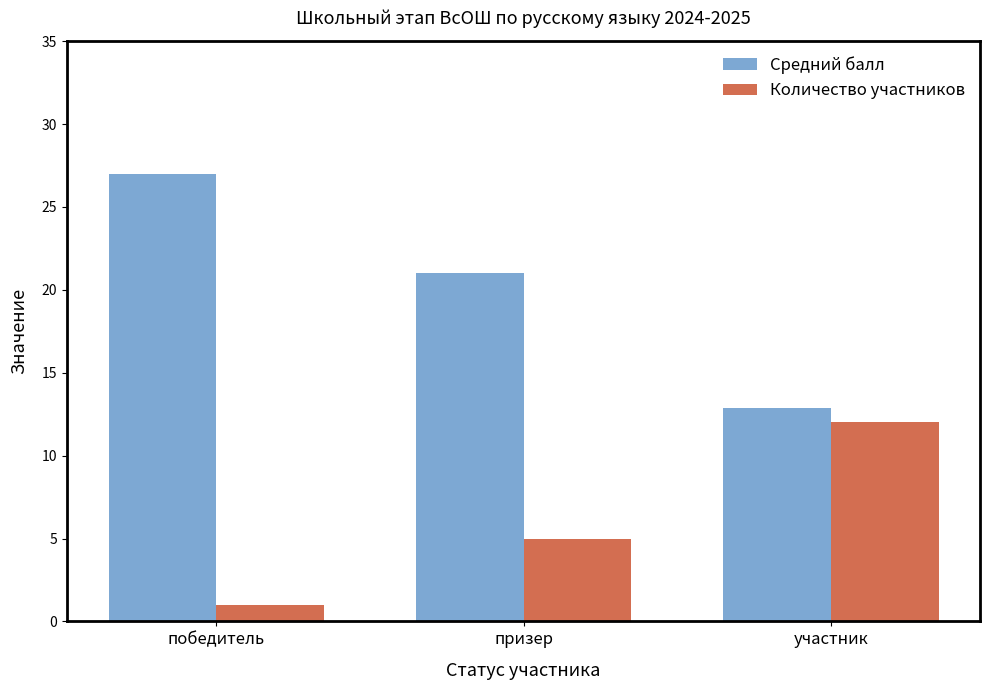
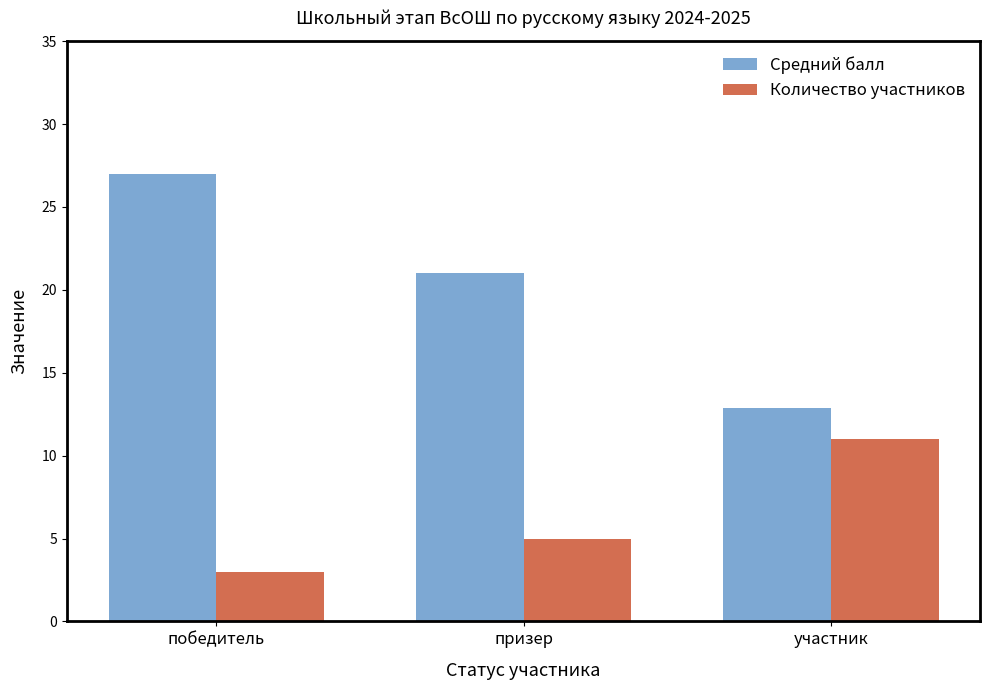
Количество участников, победитель: 1 -> 3
Количество участников, участник: 12 -> 11
